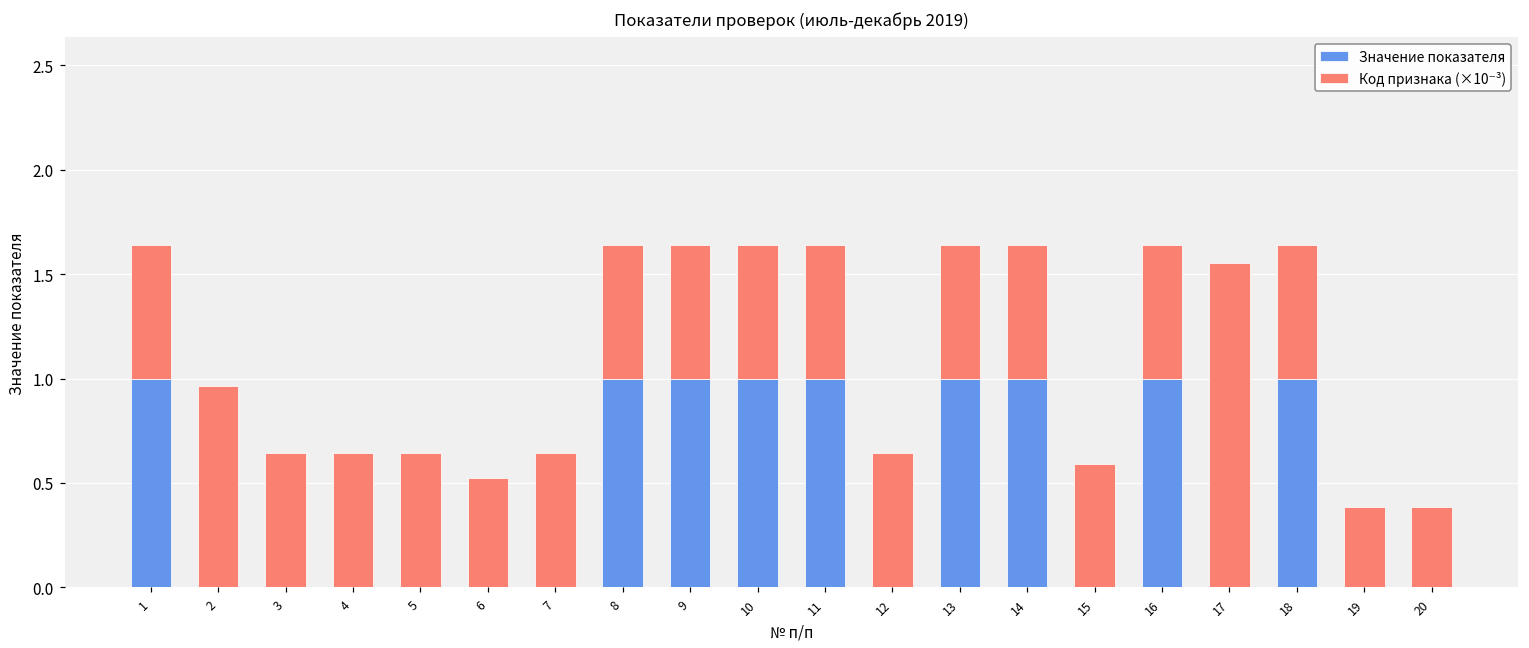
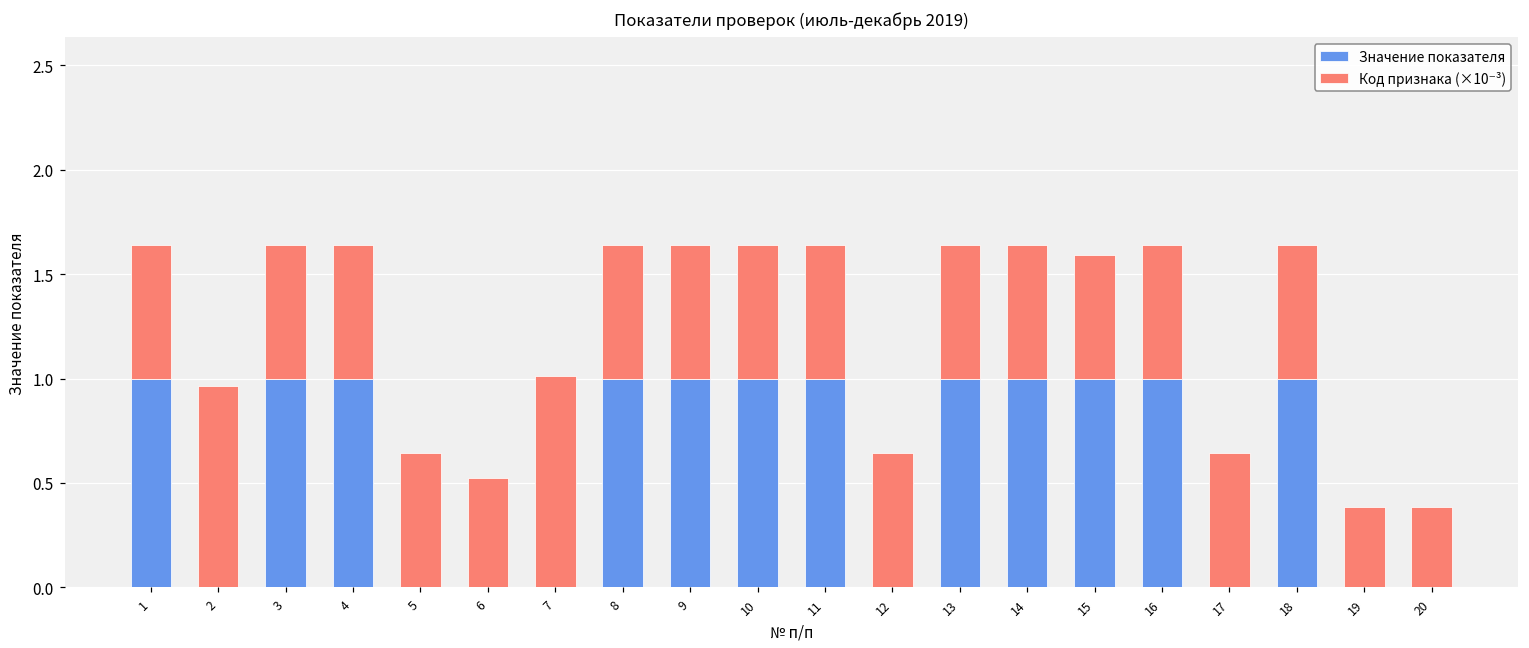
Значение показателя, 3: 0 -> 1
Значение показателя, 4: 0 -> 1
Код признака (×10⁻³), 7: 0.64 -> 1.01
Значение показателя, 15: 0 -> 1
Код признака (×10⁻³), 17: 1.55 -> 0.64
